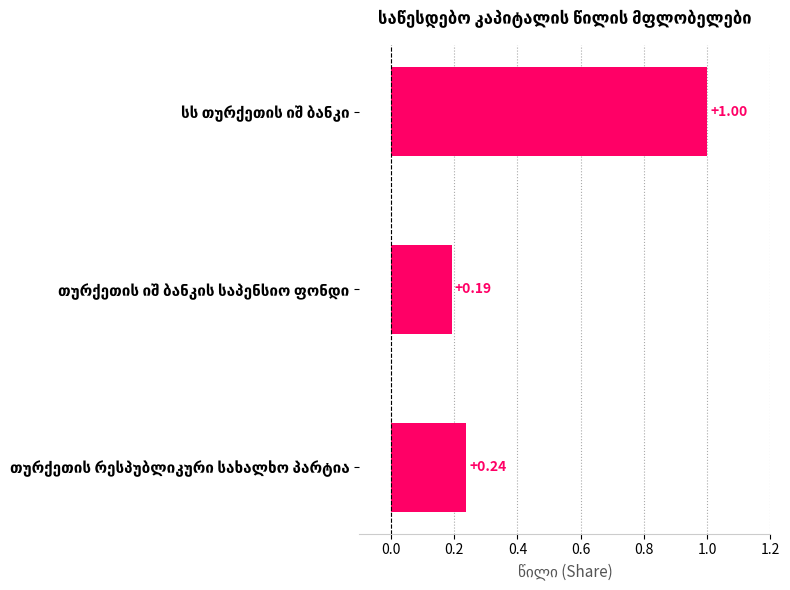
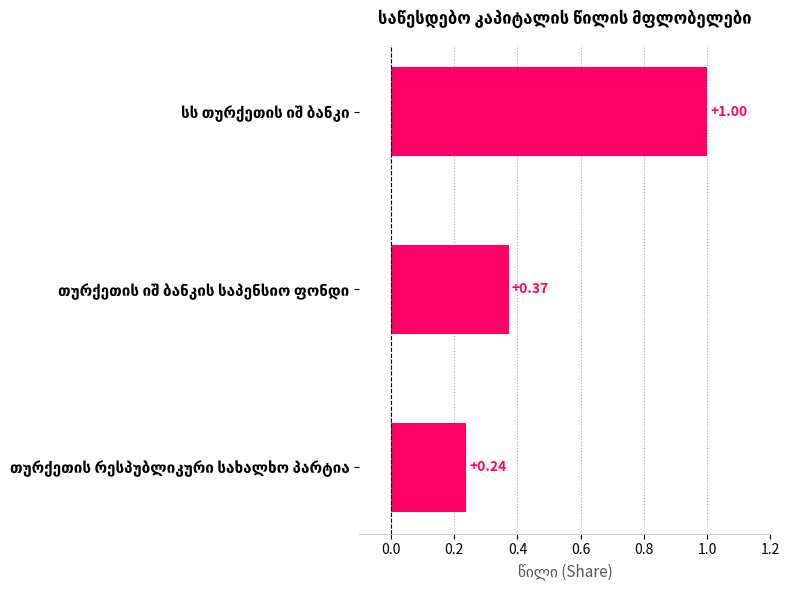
თურქეთის იშ ბანკის საპენსიო ფონდი: +0.19 -> +0.37
